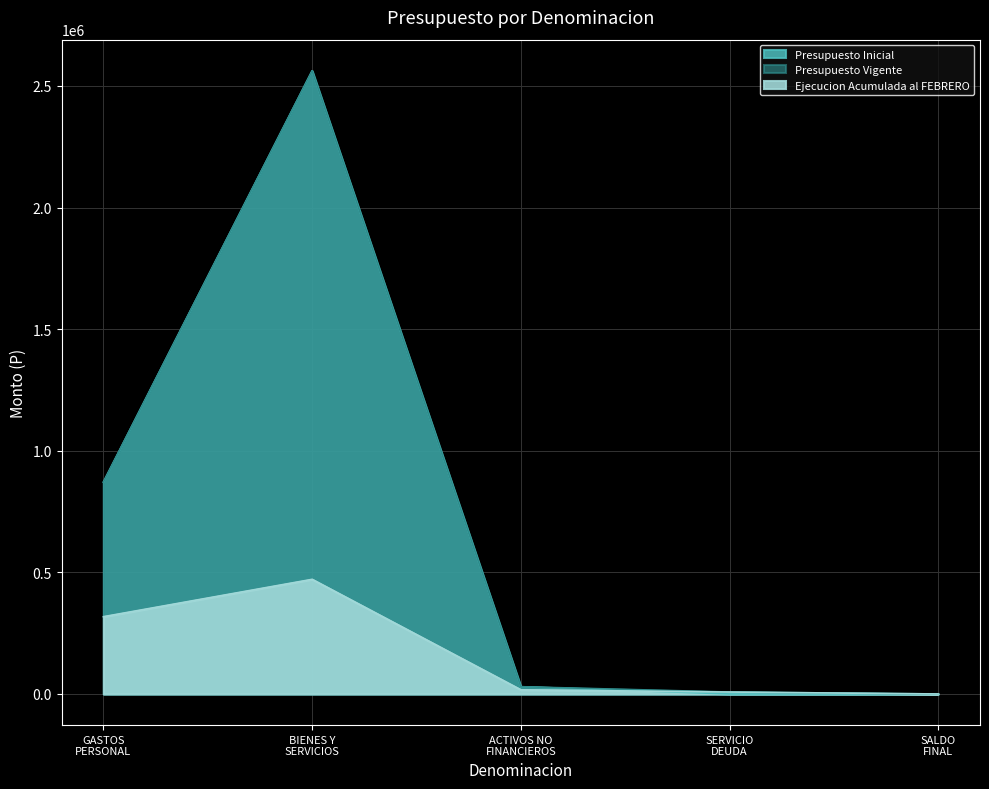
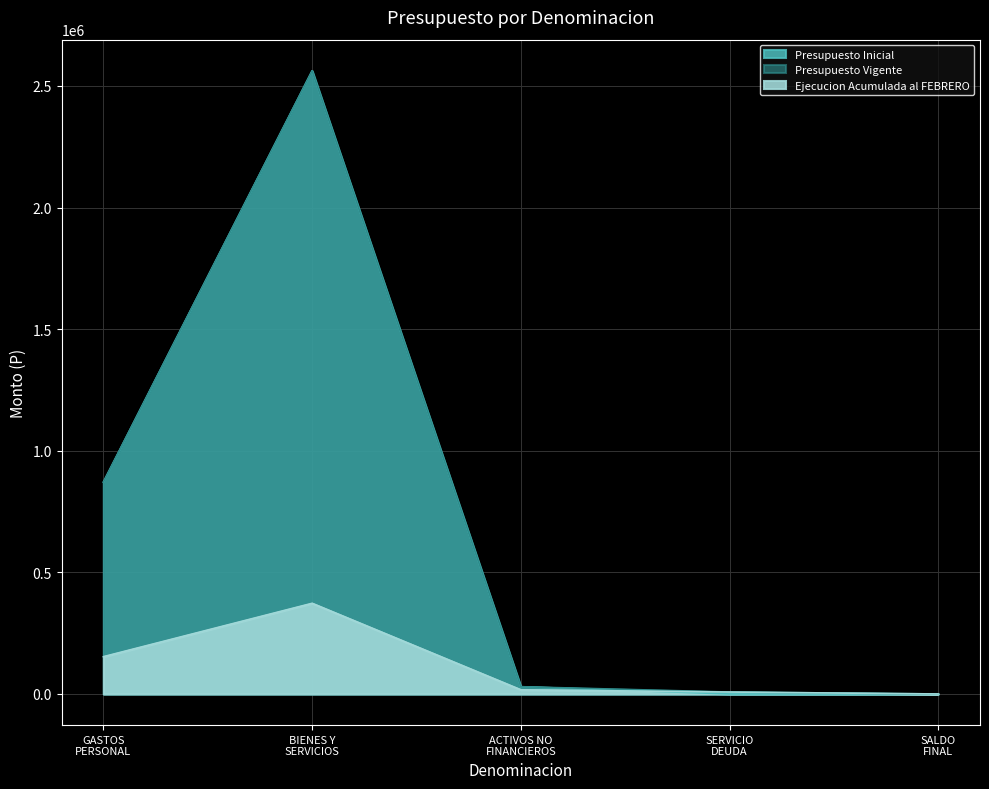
Ejecucion Acumulada al FEBRERO, GASTOS PERSONAL: 320000 -> 150000
Ejecucion Acumulada al FEBRERO, BIENES Y SERVICIOS: 470000 -> 370000
